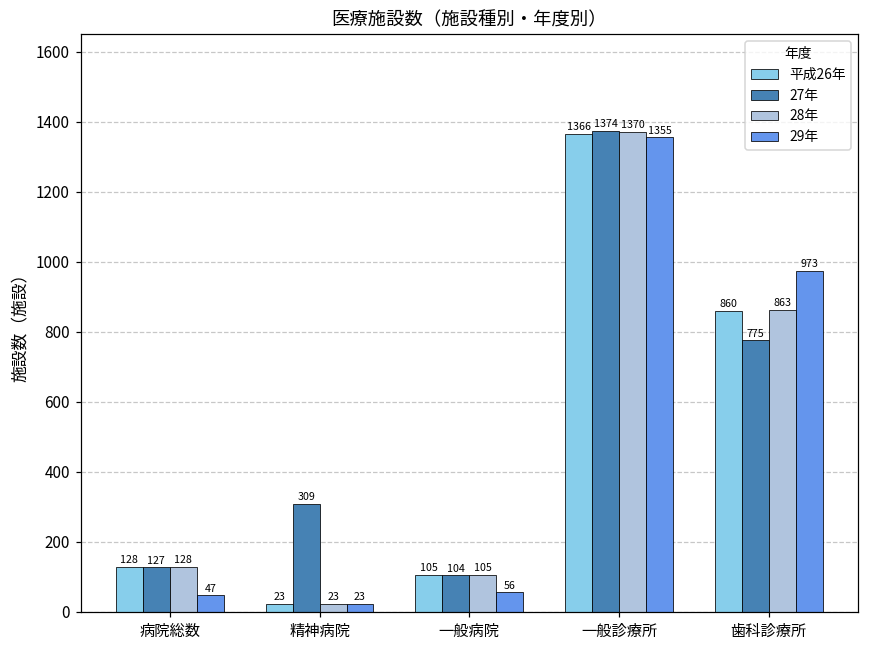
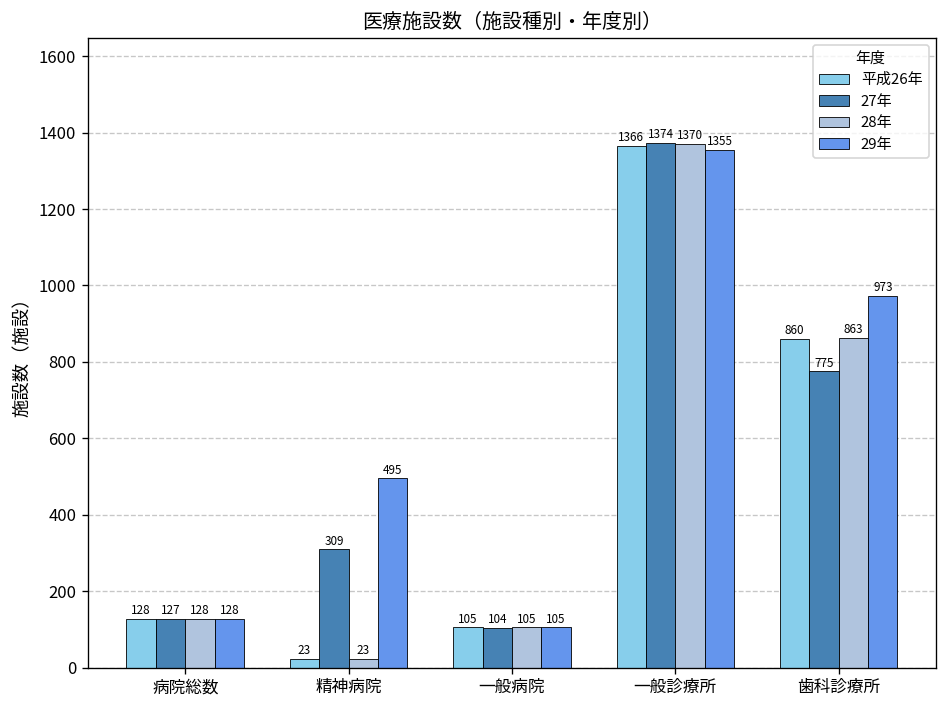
29年, 病院総数: 47 -> 128
29年, 精神病院: 23 -> 495
29年, 一般病院: 56 -> 105
